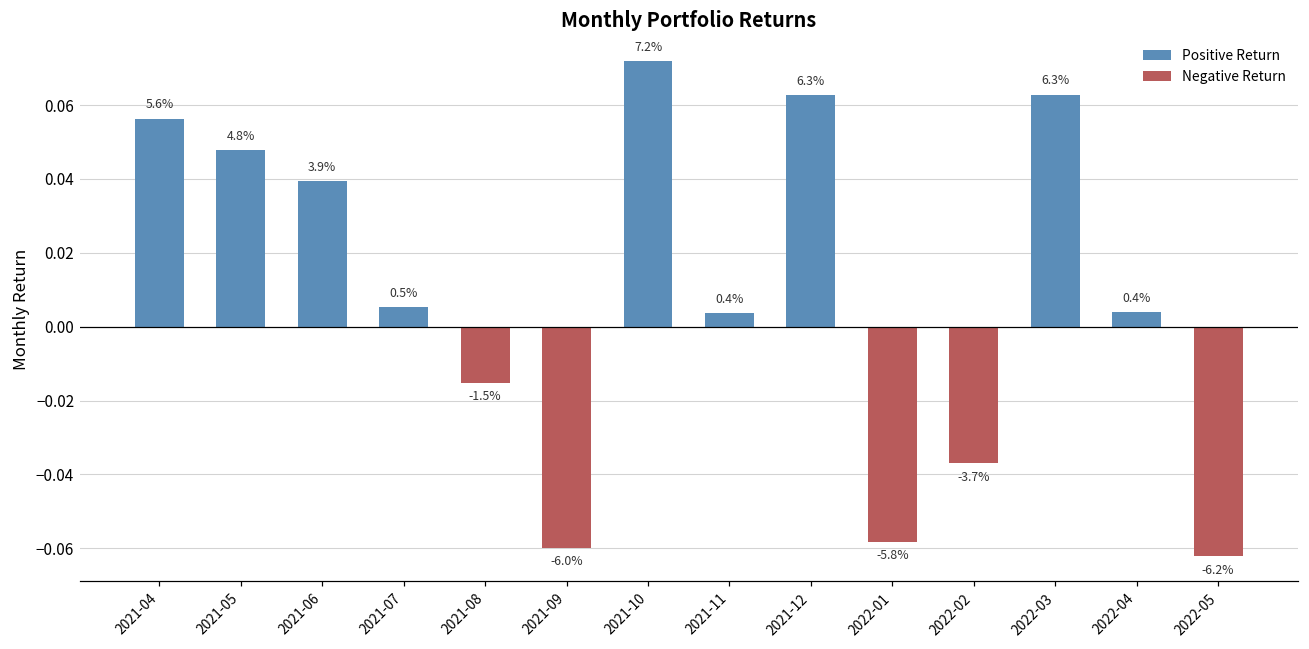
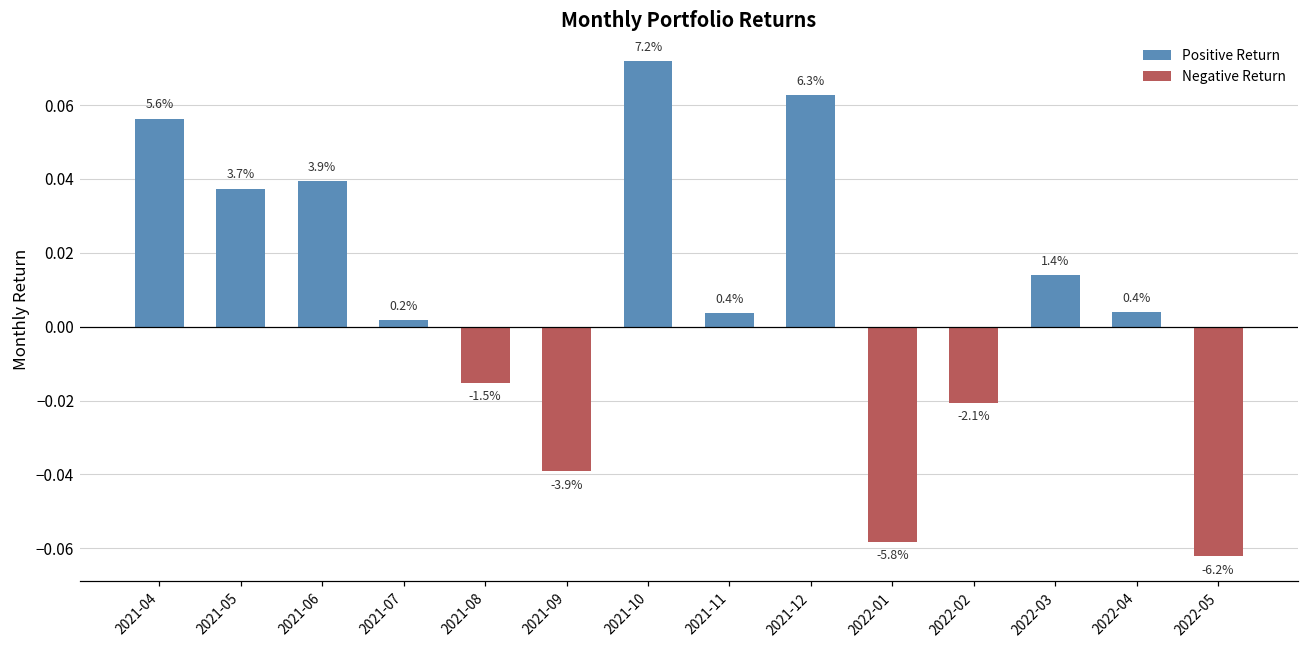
Positive Return, 2021-05: 4.8% -> 3.7%
Positive Return, 2021-07: 0.5% -> 0.2%
Negative Return, 2021-09: -6.0% -> -3.9%
Negative Return, 2022-02: -3.7% -> -2.1%
Positive Return, 2022-03: 6.3% -> 1.4%
